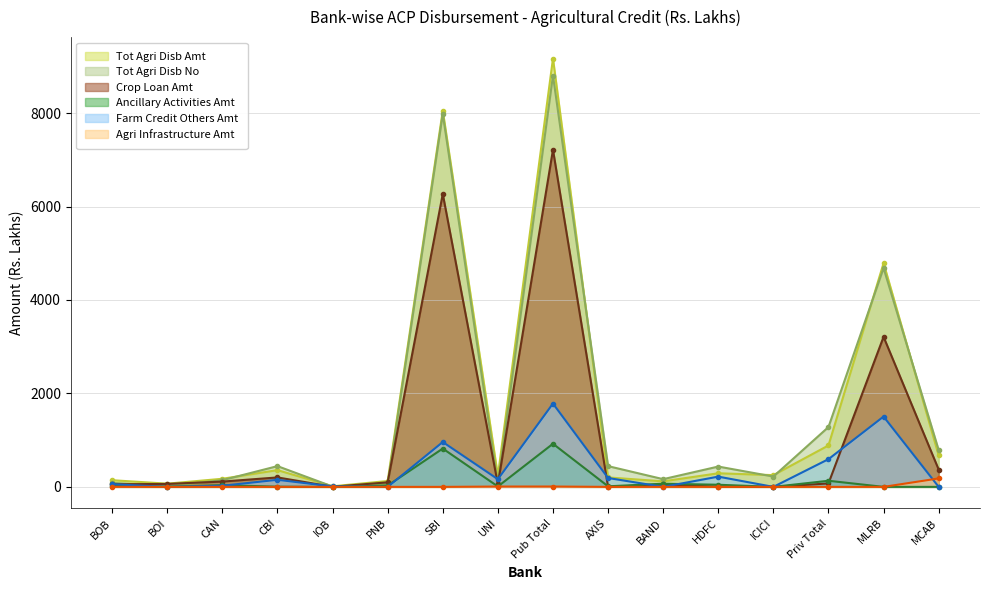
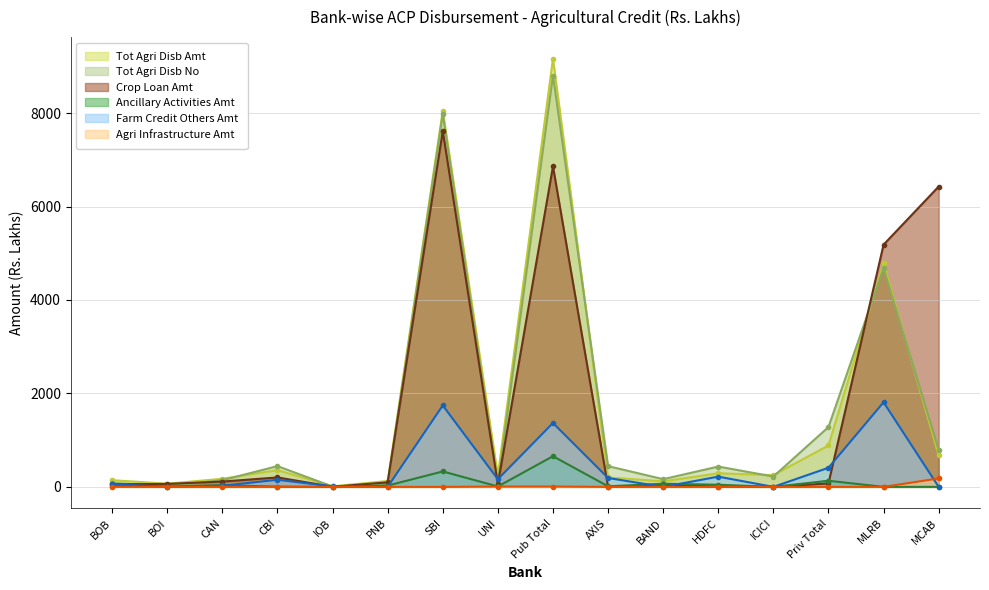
Crop Loan Amt, SBI: 6300 -> 7600
Ancillary Activities Amt, SBI: 800 -> 300
Farm Credit Others Amt, SBI: 1000 -> 1700
Crop Loan Amt, Pub Total: 7200 -> 6900
Ancillary Activities Amt, Pub Total: 900 -> 700
Farm Credit Others Amt, Pub Total: 1800 -> 1400
Farm Credit Others Amt, Priv Total: 600 -> 400
Crop Loan Amt, MLRB: 3200 -> 5200
Farm Credit Others Amt, MLRB: 1500 -> 1800
Crop Loan Amt, MCAB: 400 -> 6400
